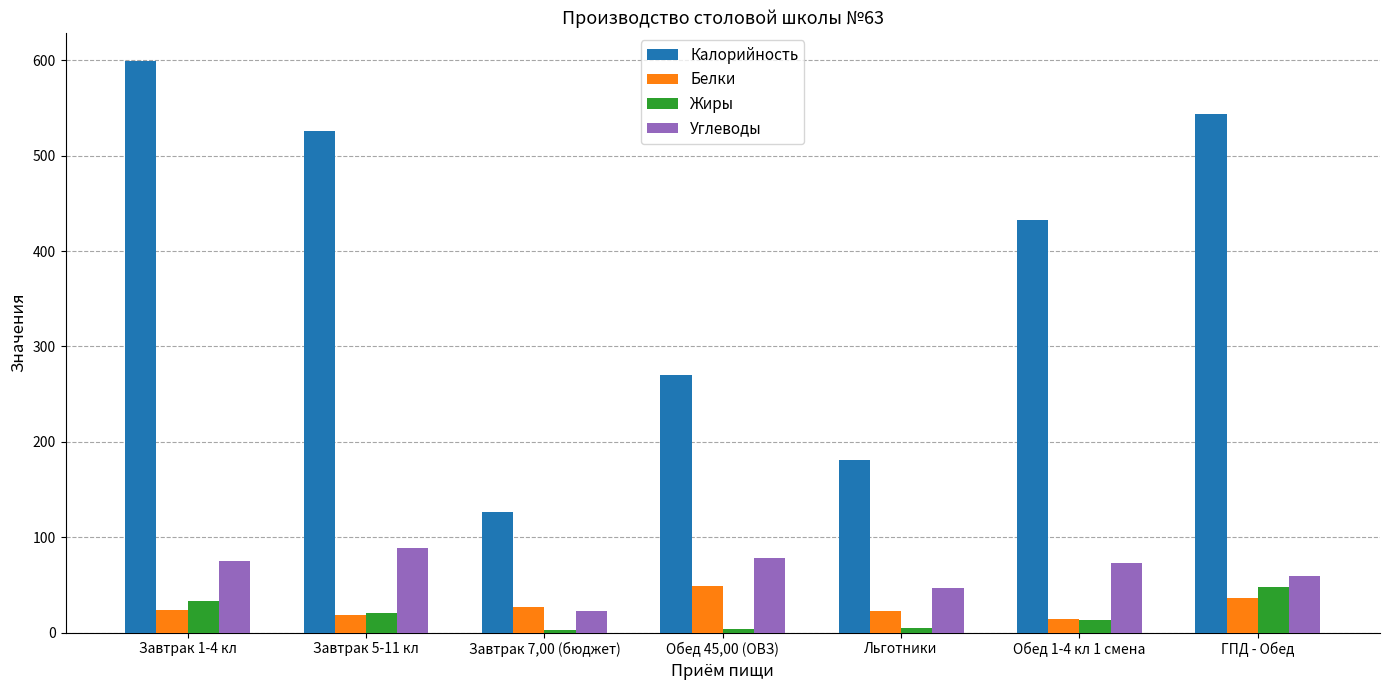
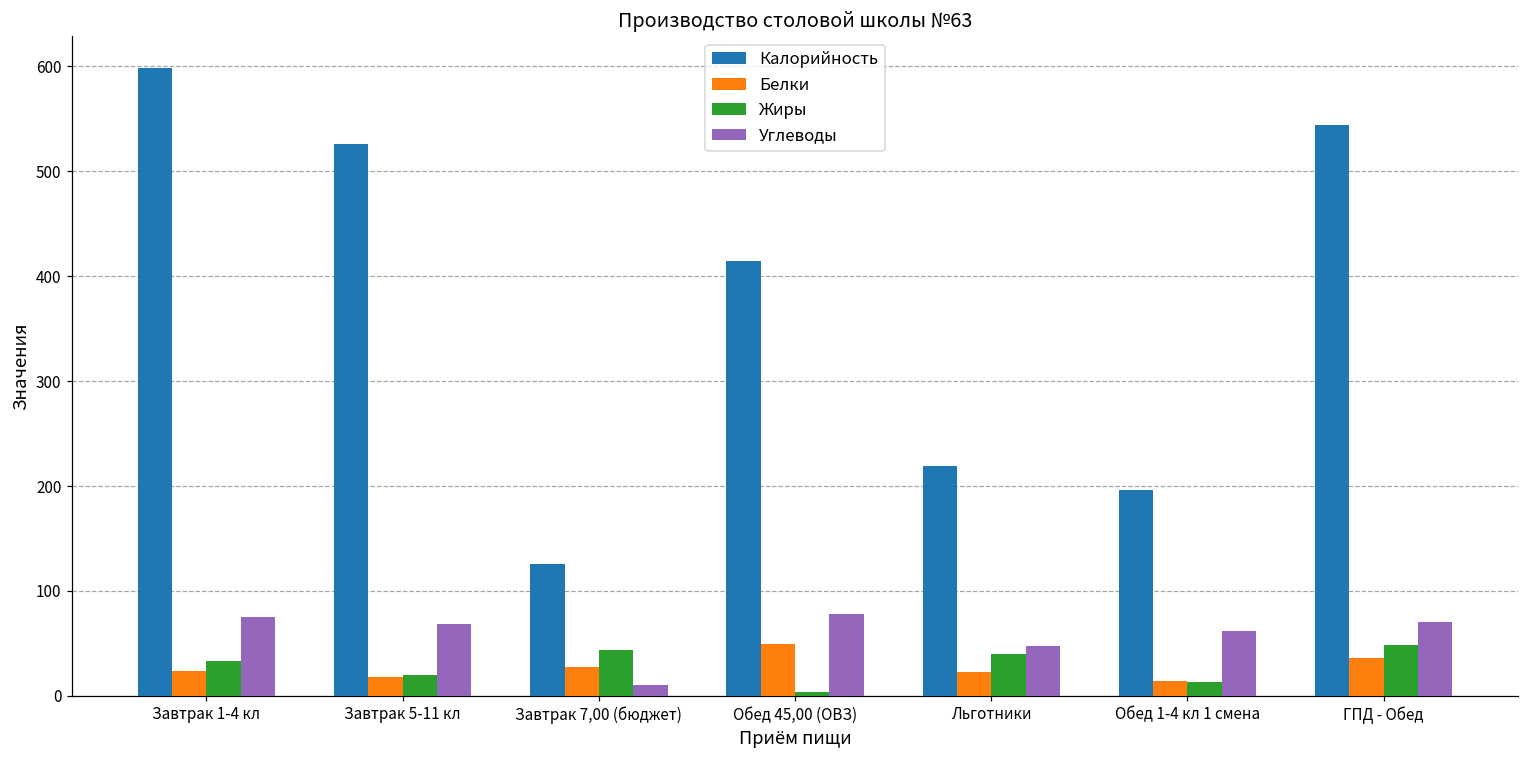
Углеводы, Завтрак 5-11 кл: 90 -> 70
Жиры, Завтрак 7,00 (бюджет): 0 -> 40
Углеводы, Завтрак 7,00 (бюджет): 20 -> 10
Калорийность, Обед 45,00 (ОВЗ): 270 -> 420
Калорийность, Льготники: 180 -> 220
Жиры, Льготники: 10 -> 40
Калорийность, Обед 1-4 кл 1 смена: 430 -> 200
Углеводы, Обед 1-4 кл 1 смена: 70 -> 60
Углеводы, ГПД - Обед: 60 -> 70
